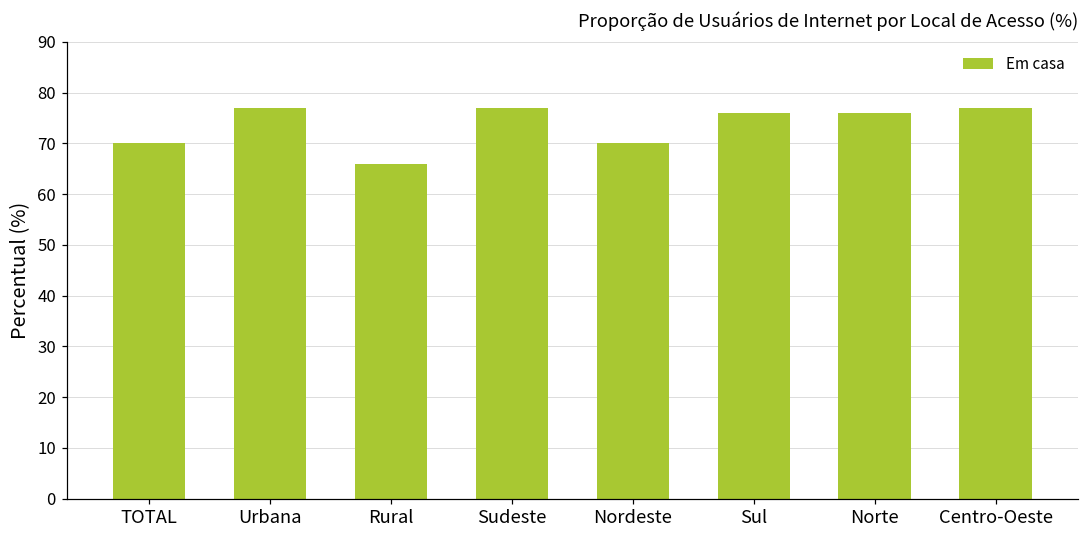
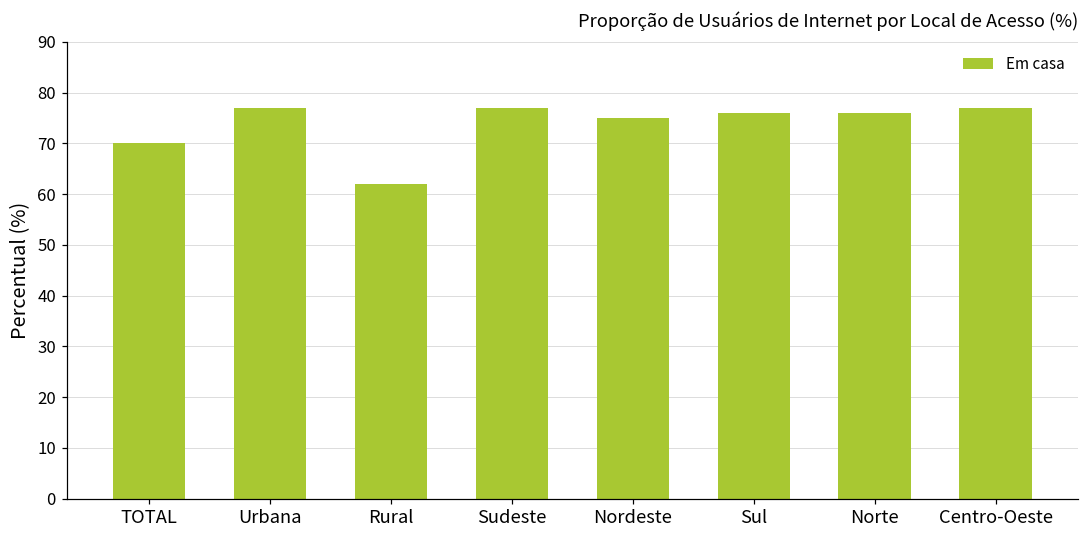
Rural: 66 -> 62
Nordeste: 70 -> 75
